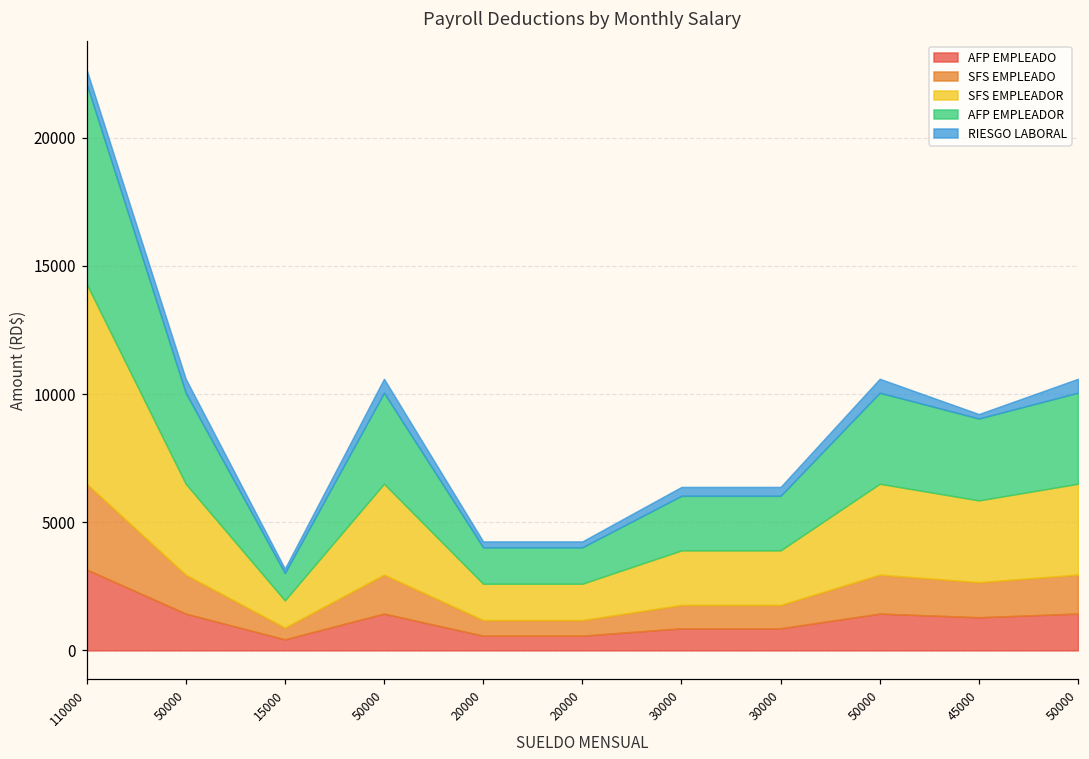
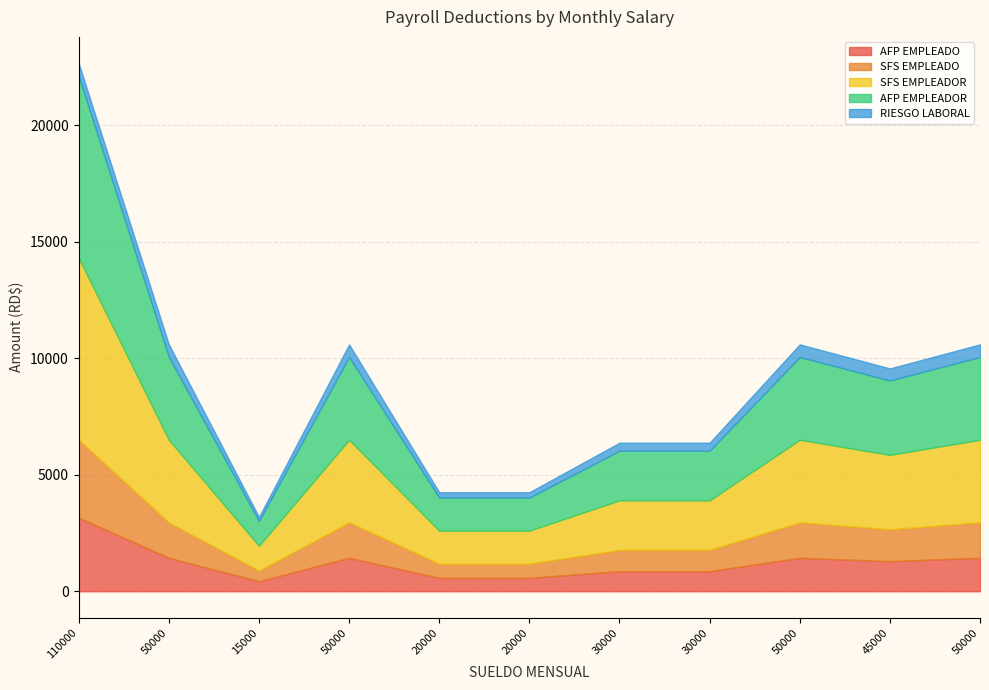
RIESGO LABORAL, 45000: 200 -> 500
